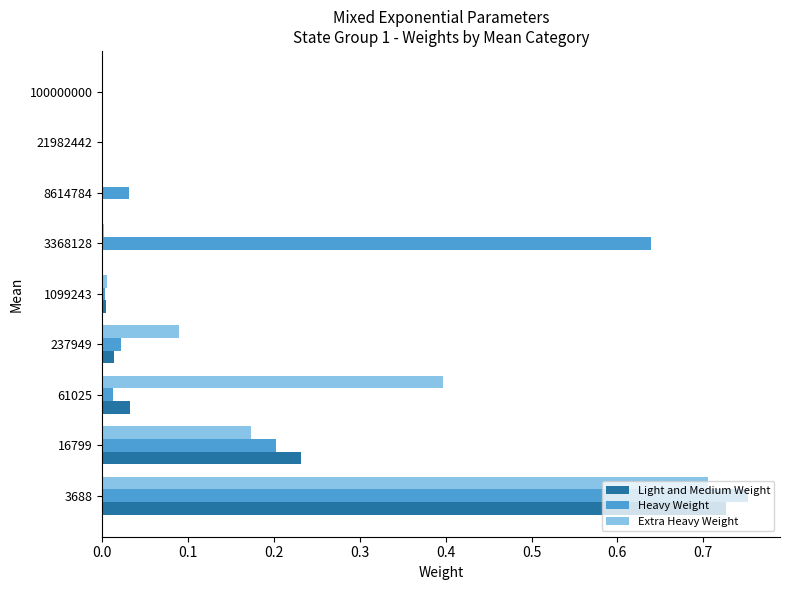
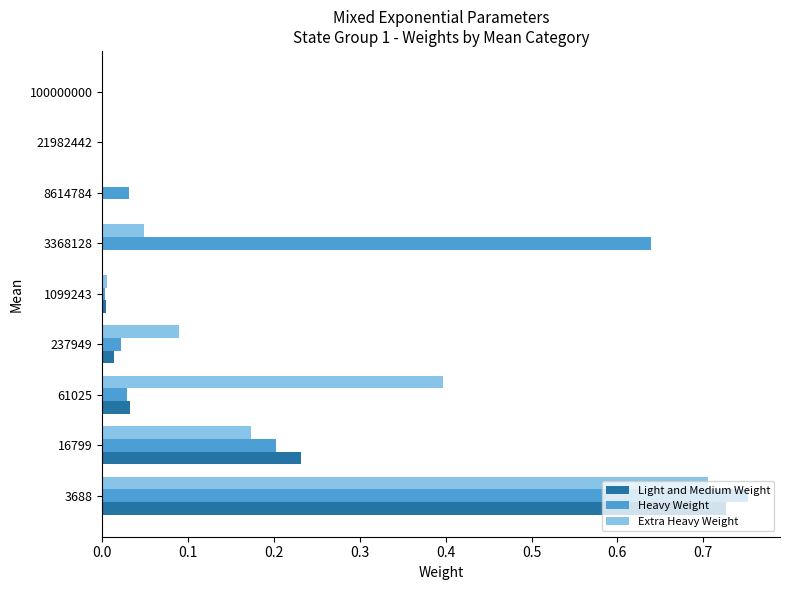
Extra Heavy Weight, 3368128: 0.00 -> 0.05
Heavy Weight, 61025: 0.01 -> 0.03
